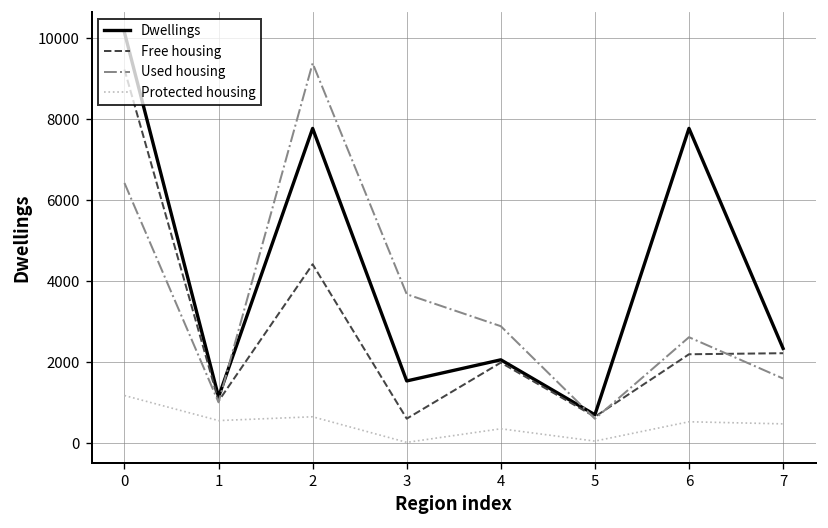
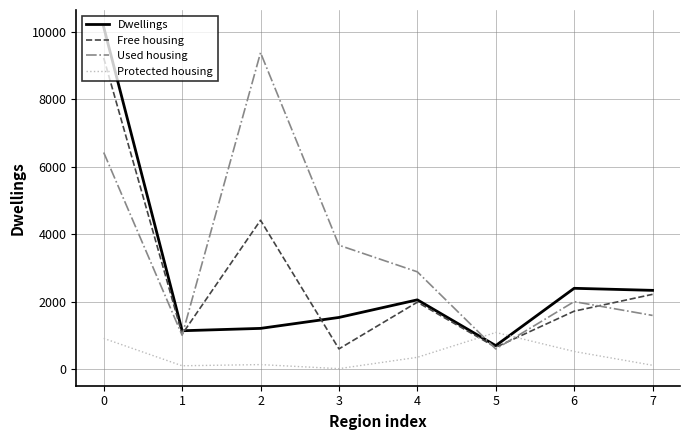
Protected housing, 0: 1200 -> 900
Protected housing, 1: 600 -> 100
Dwellings, 2: 7800 -> 1200
Protected housing, 2: 700 -> 100
Protected housing, 5: 0 -> 1100
Dwellings, 6: 7800 -> 2400
Free housing, 6: 2200 -> 1700
Used housing, 6: 2600 -> 2000
Protected housing, 7: 500 -> 100
